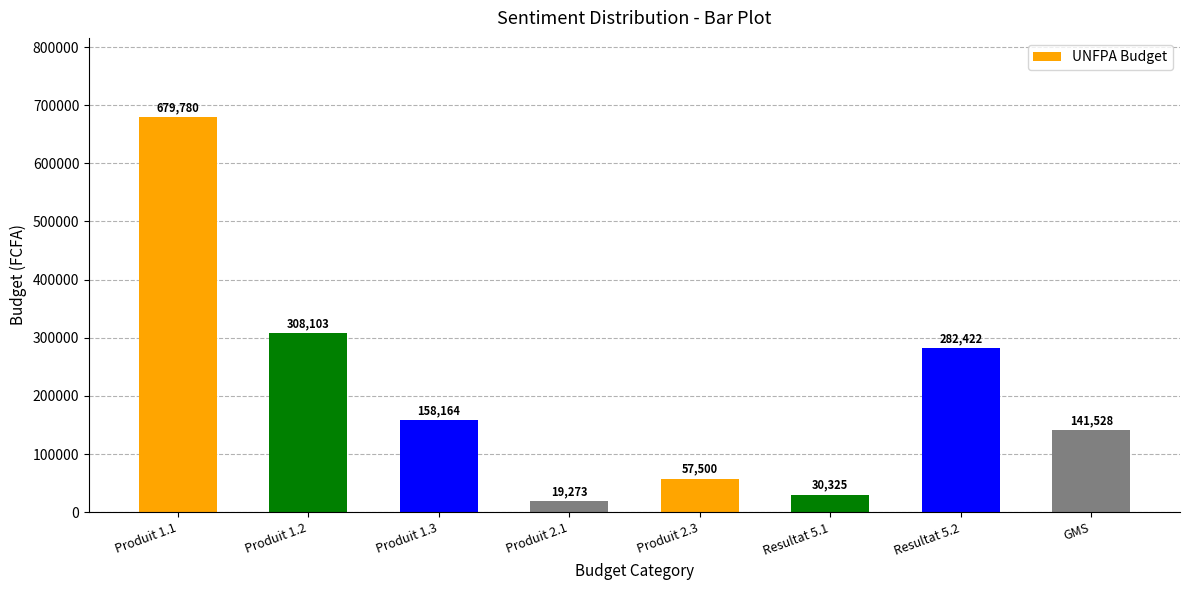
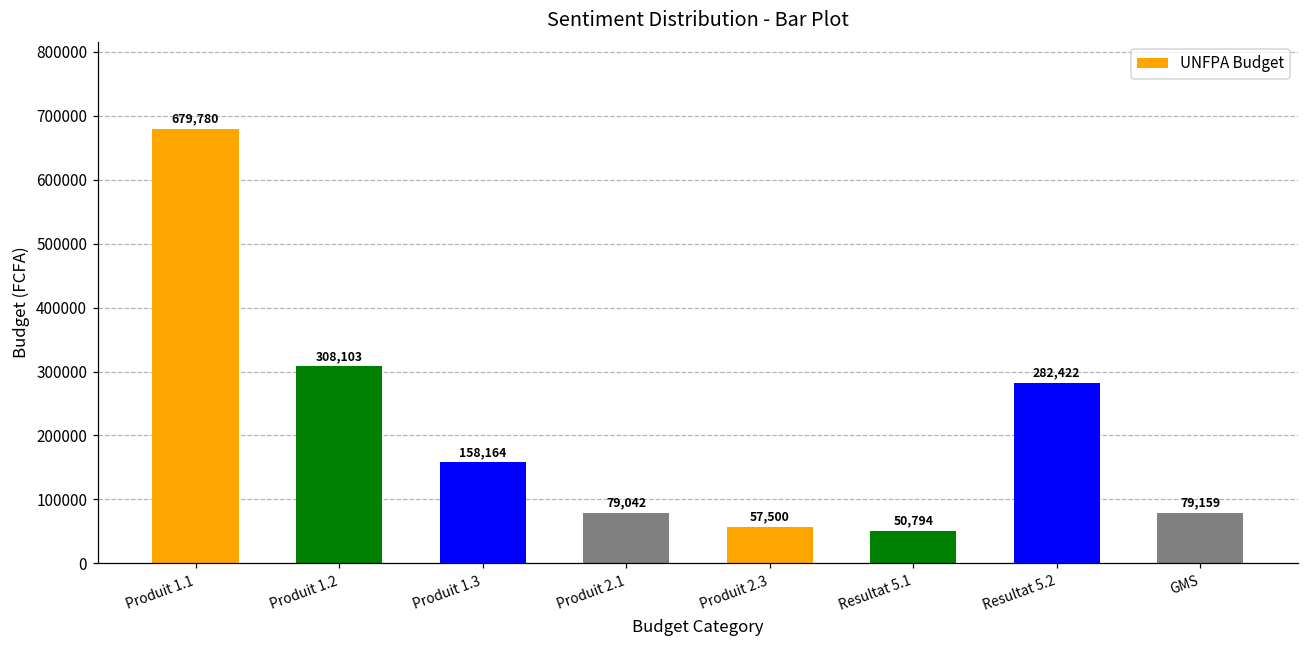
Produit 2.1: 19,273 -> 79,042
Resultat 5.1: 30,325 -> 50,794
GMS: 141,528 -> 79,159
